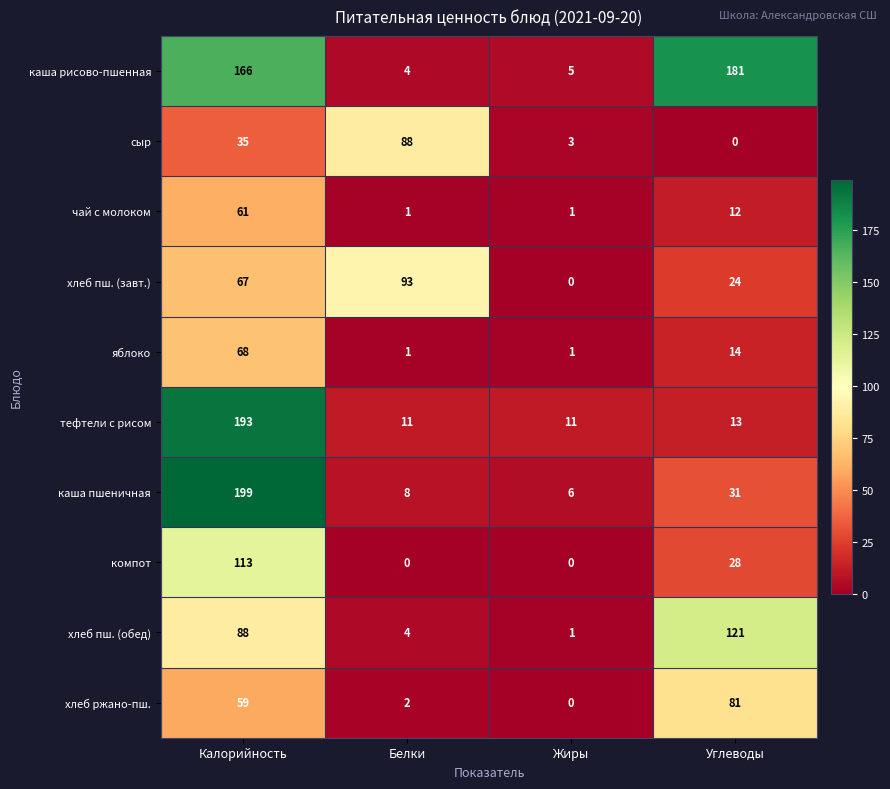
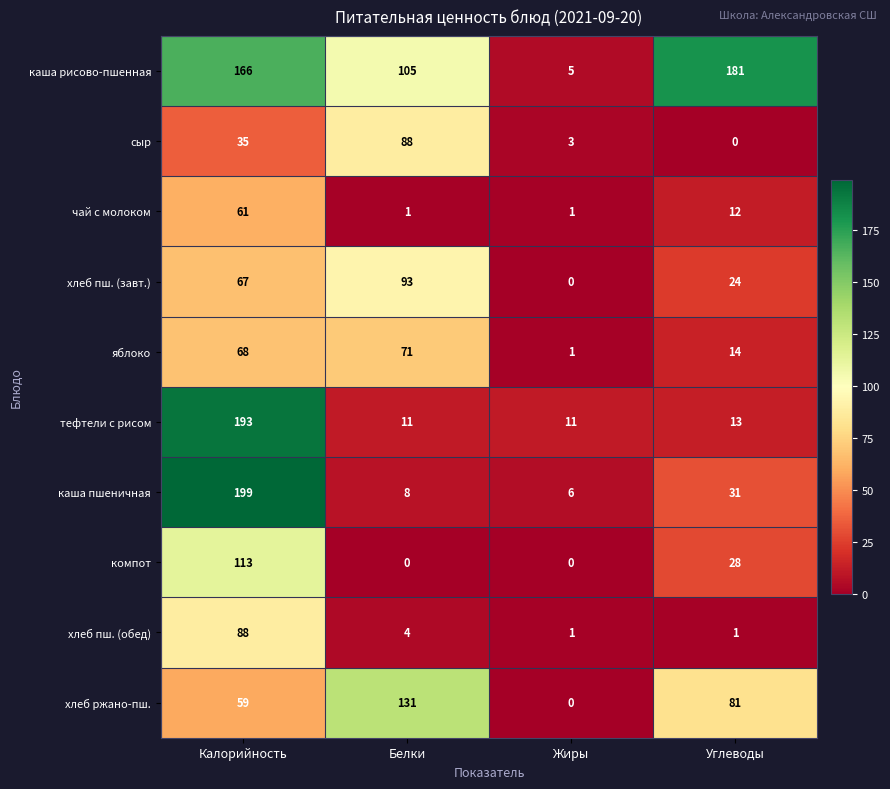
каша рисово-пшенная, Белки: 4 -> 105
яблоко, Белки: 1 -> 71
хлеб пш. (обед), Углеводы: 121 -> 1
хлеб ржано-пш., Белки: 2 -> 131
